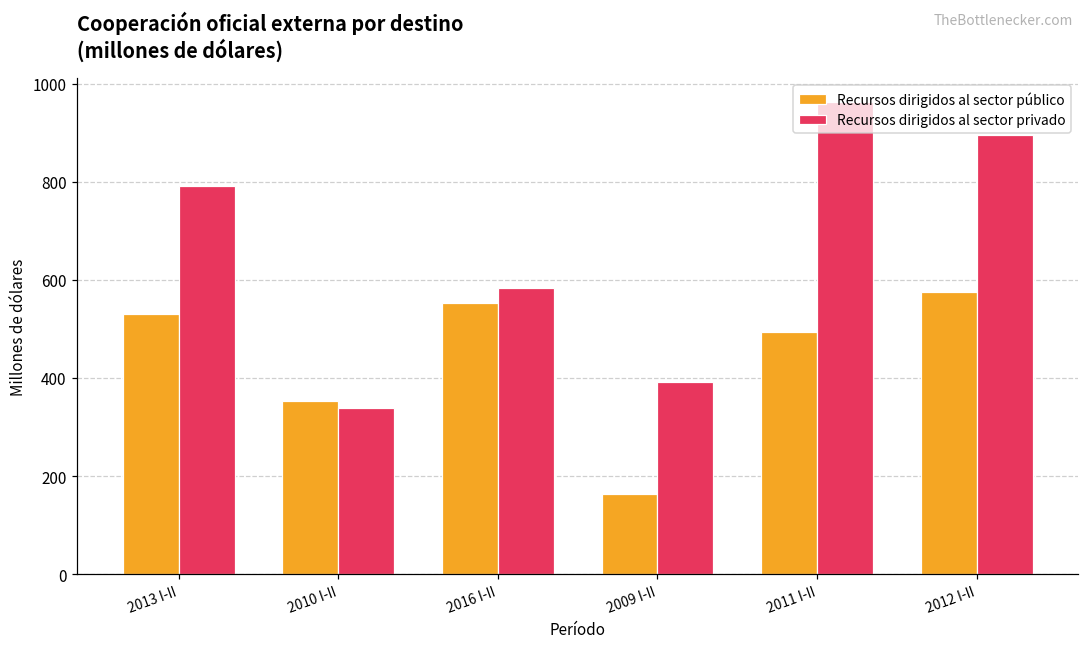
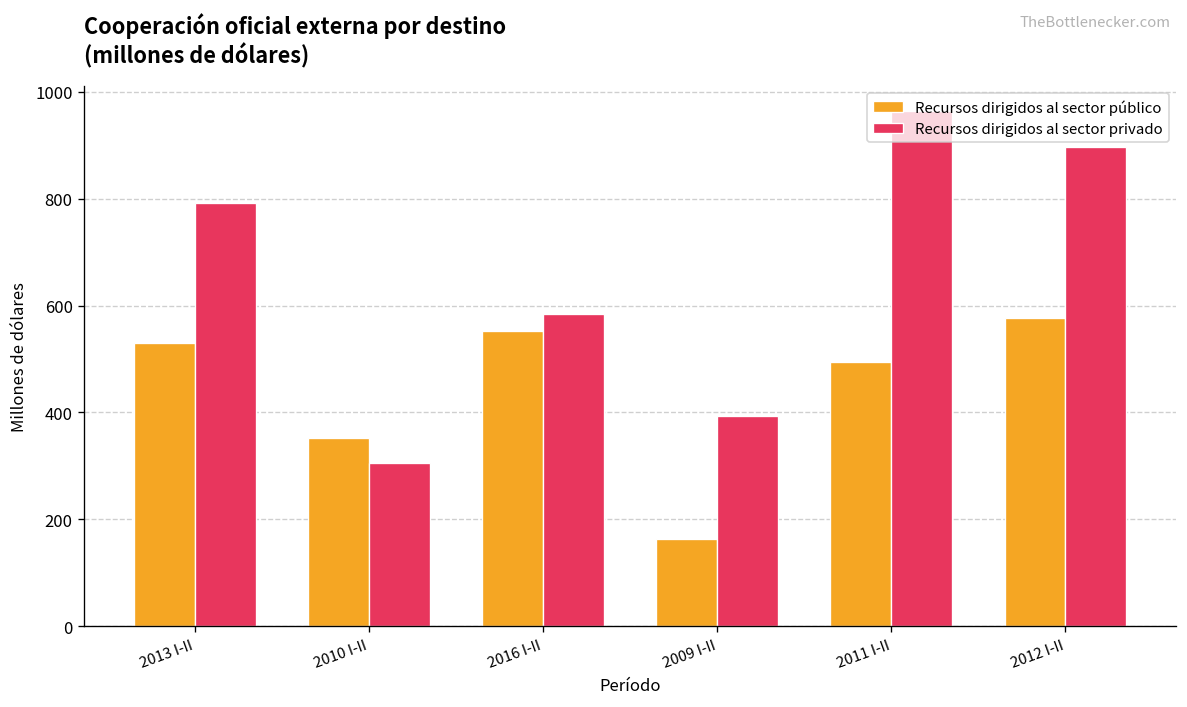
Recursos dirigidos al sector privado, 2010 I-II: 340 -> 300
